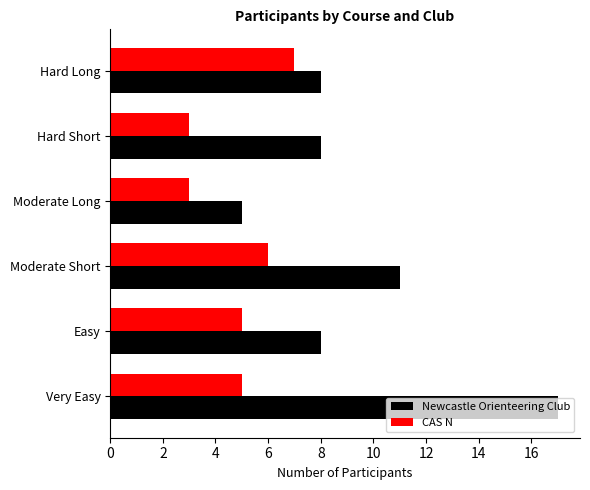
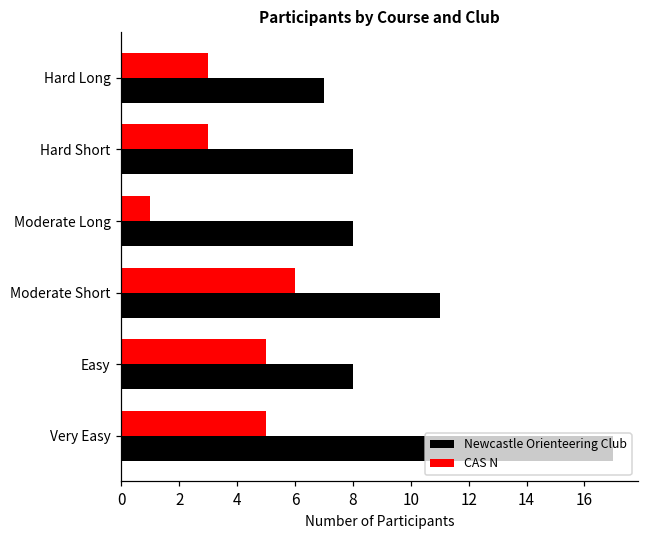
CAS N, Hard Long: 7 -> 3
Newcastle Orienteering Club, Hard Long: 8 -> 7
CAS N, Moderate Long: 3 -> 1
Newcastle Orienteering Club, Moderate Long: 5 -> 8
